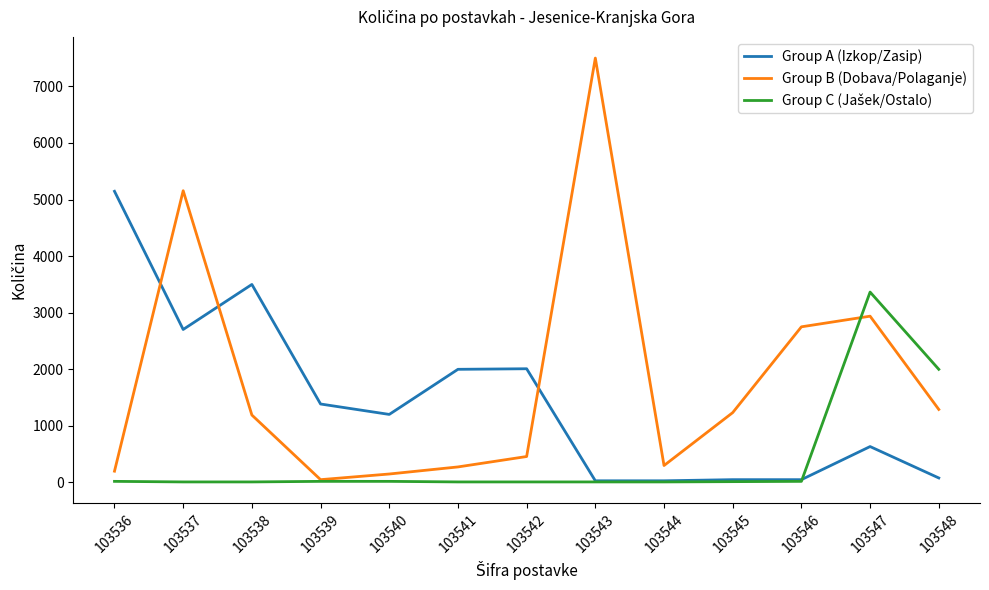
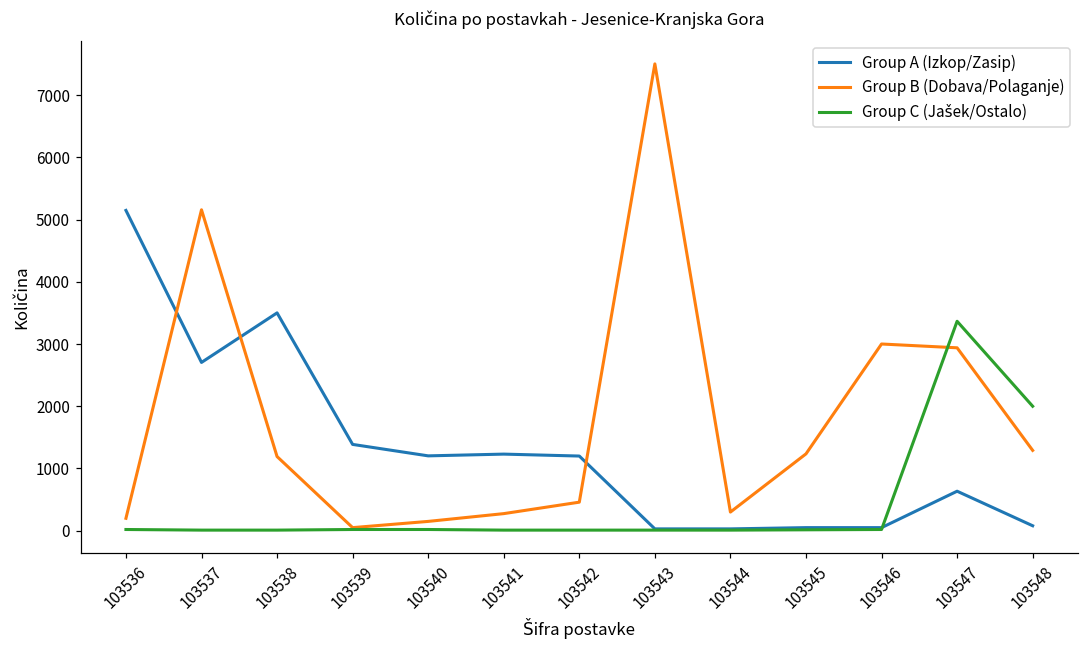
Group A (Izkop/Zasip), 103541: 2000 -> 1200
Group A (Izkop/Zasip), 103542: 2000 -> 1200
Group B (Dobava/Polaganje), 103546: 2800 -> 3000
